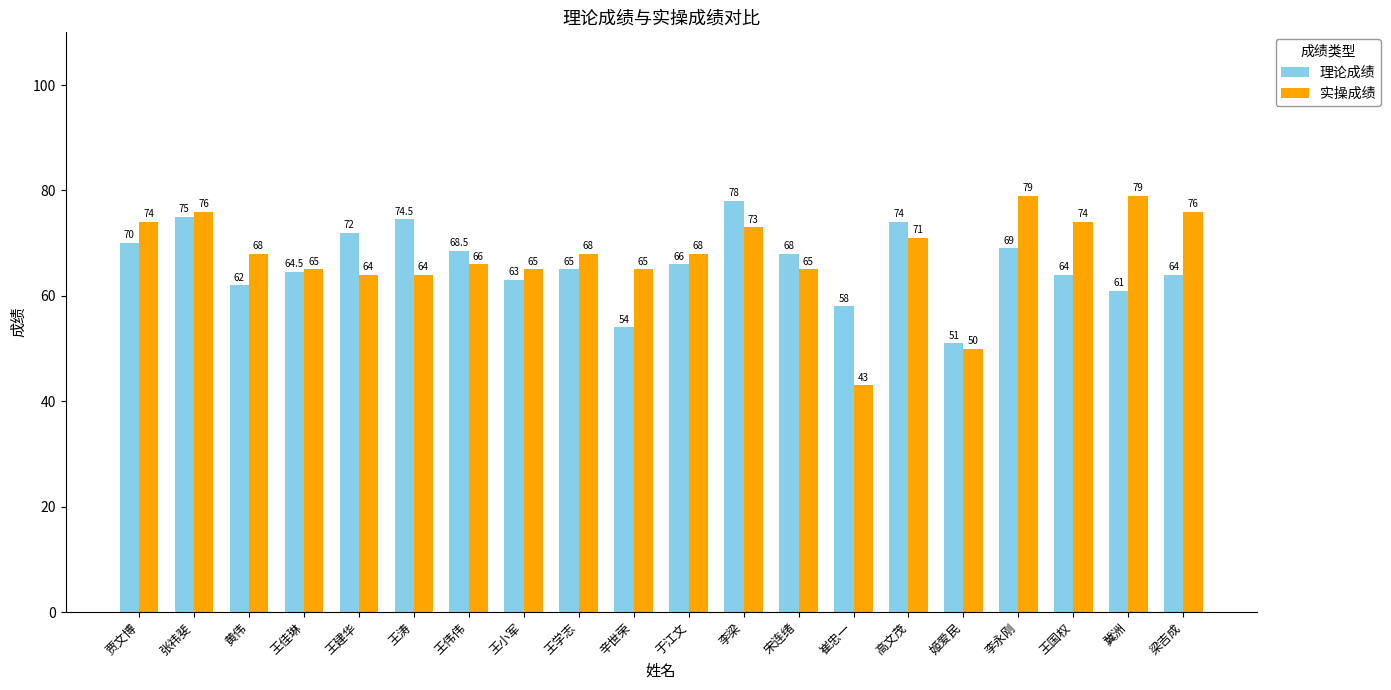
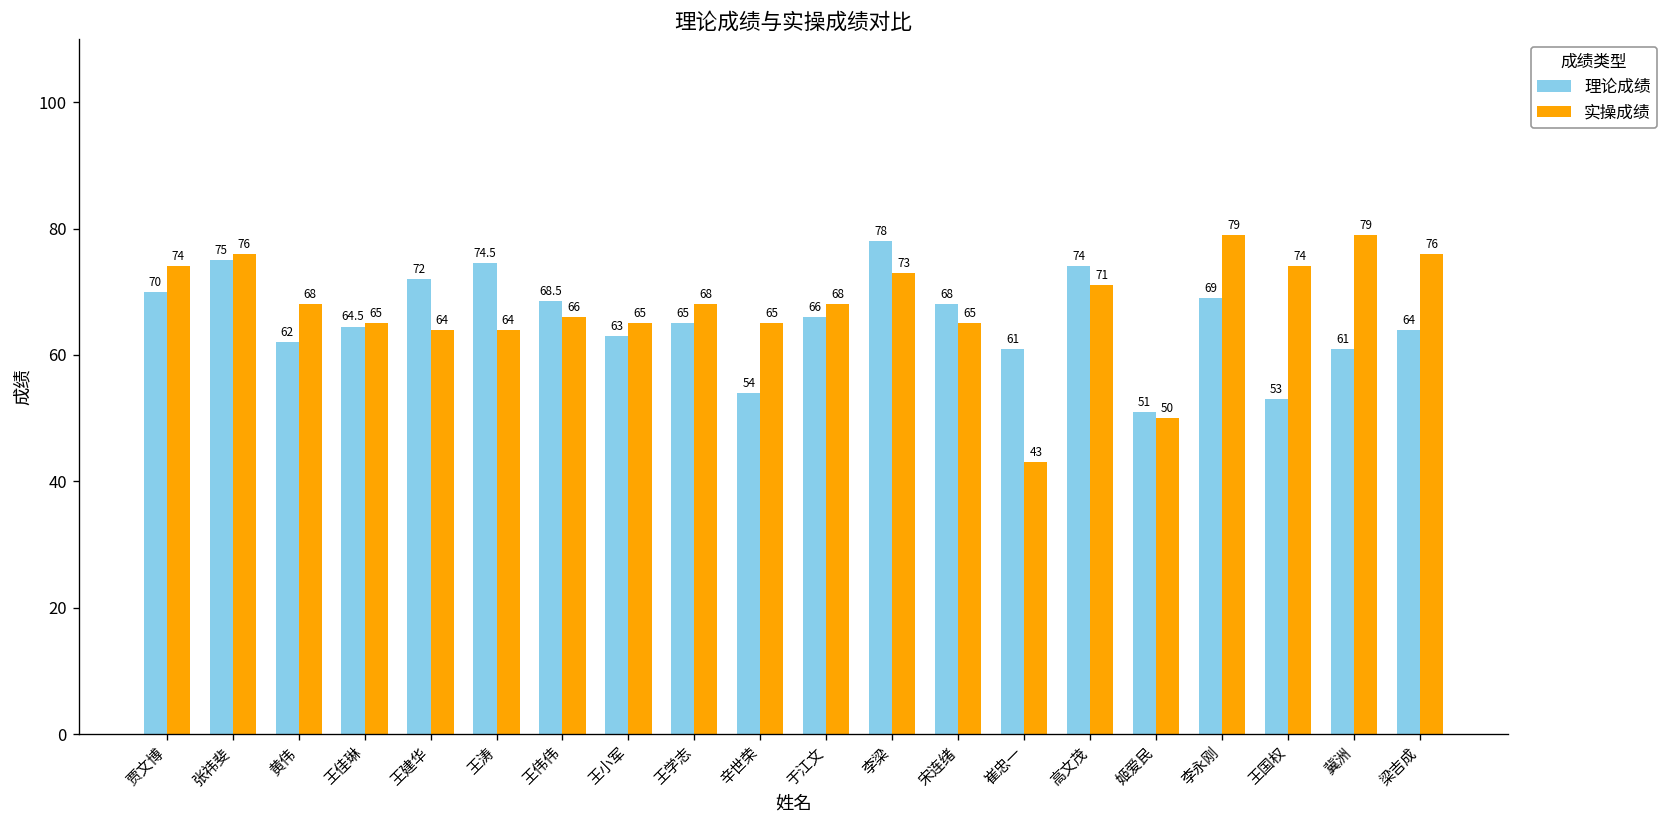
理论成绩, 崔忠一: 58 -> 61
理论成绩, 王国权: 64 -> 53
